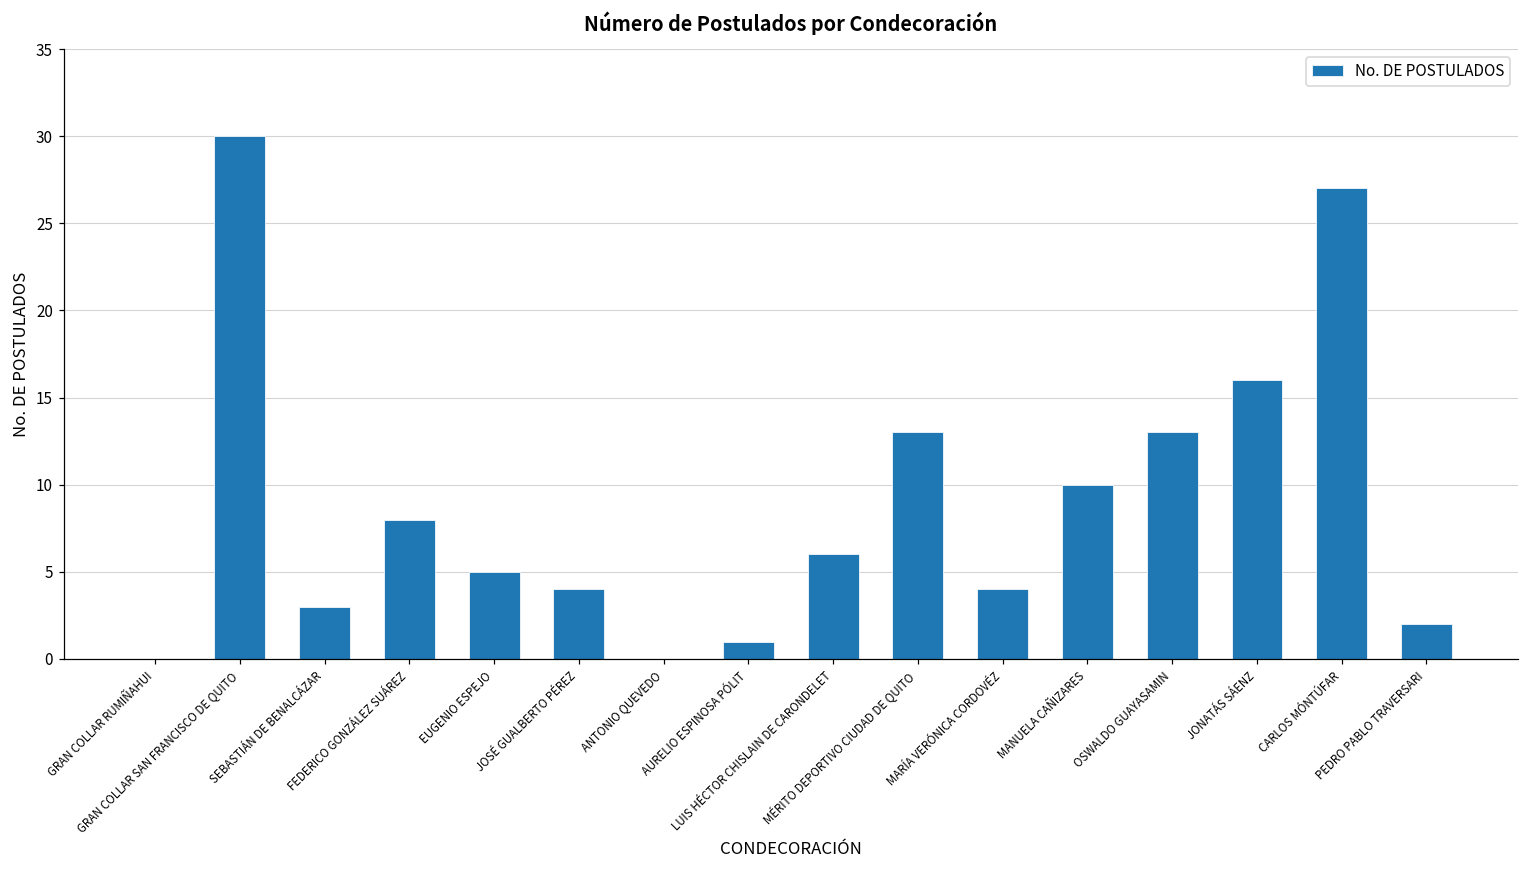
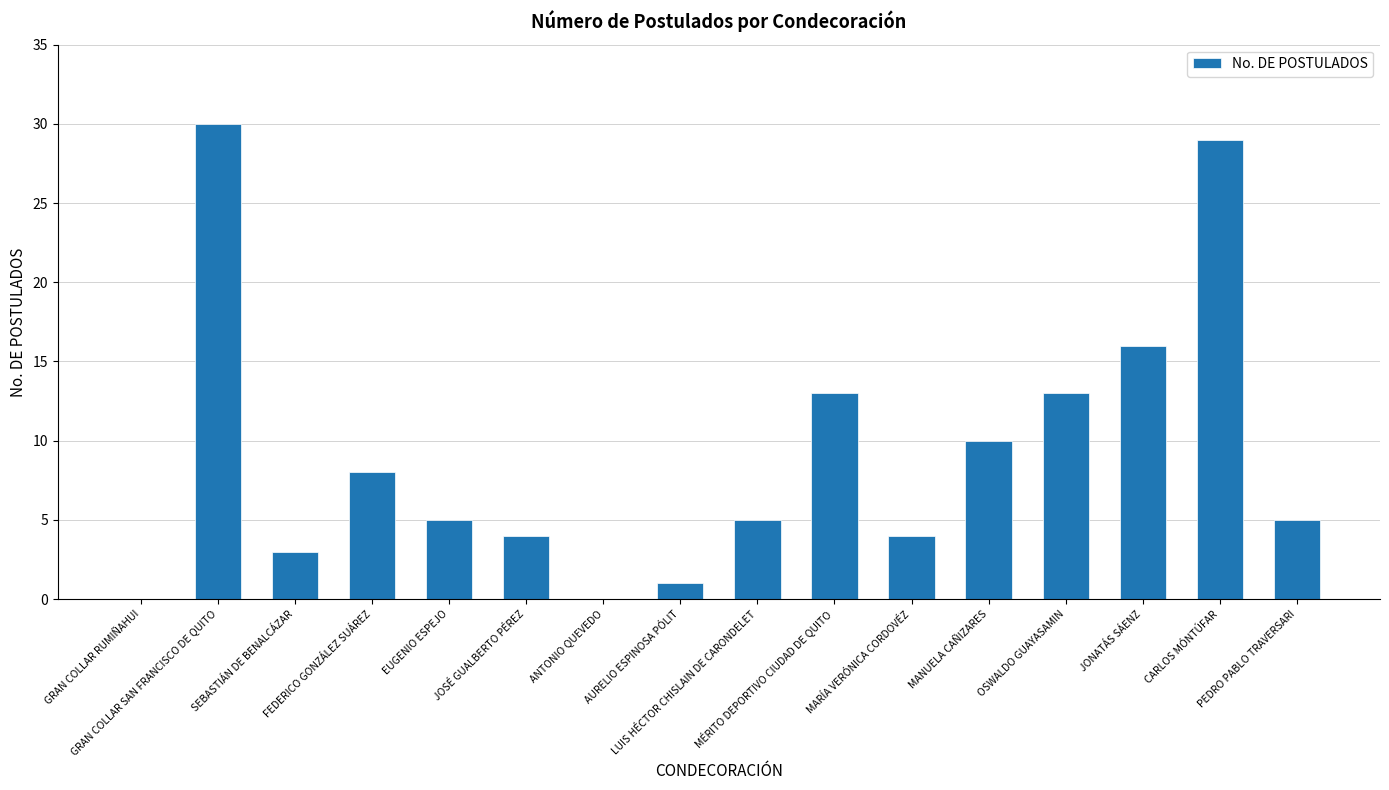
LUIS HÉCTOR CHISLAIN DE CARONDELET: 6 -> 5
CARLOS MÓNTÚFAR: 27 -> 29
PEDRO PABLO TRAVERSARI: 2 -> 5
